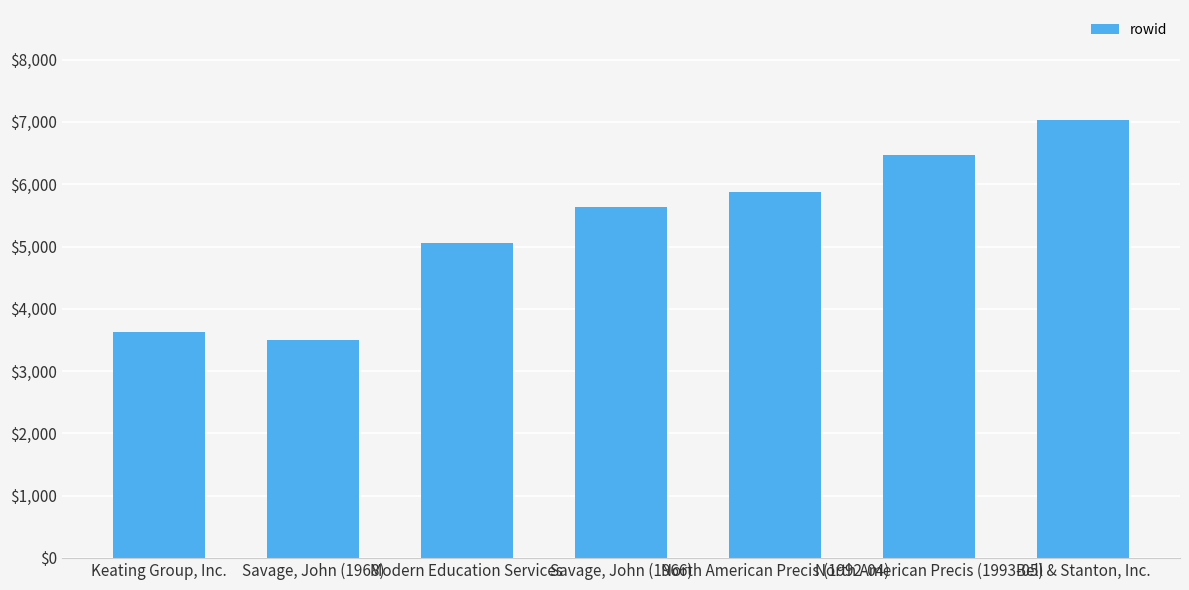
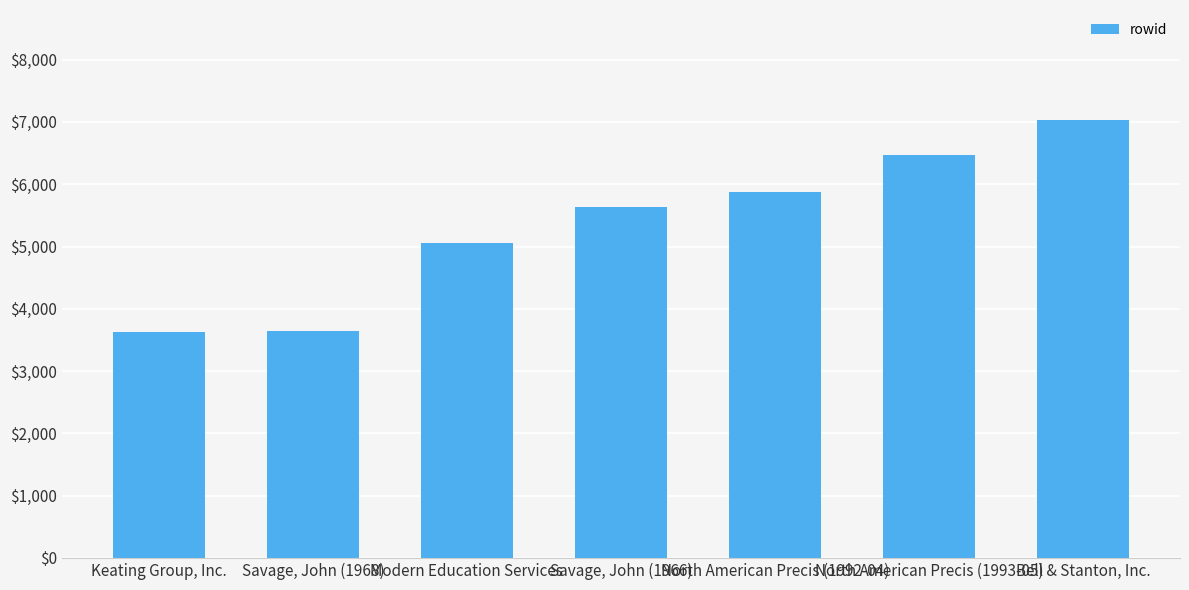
Savage, John (1968): $3,500 -> $3,700
